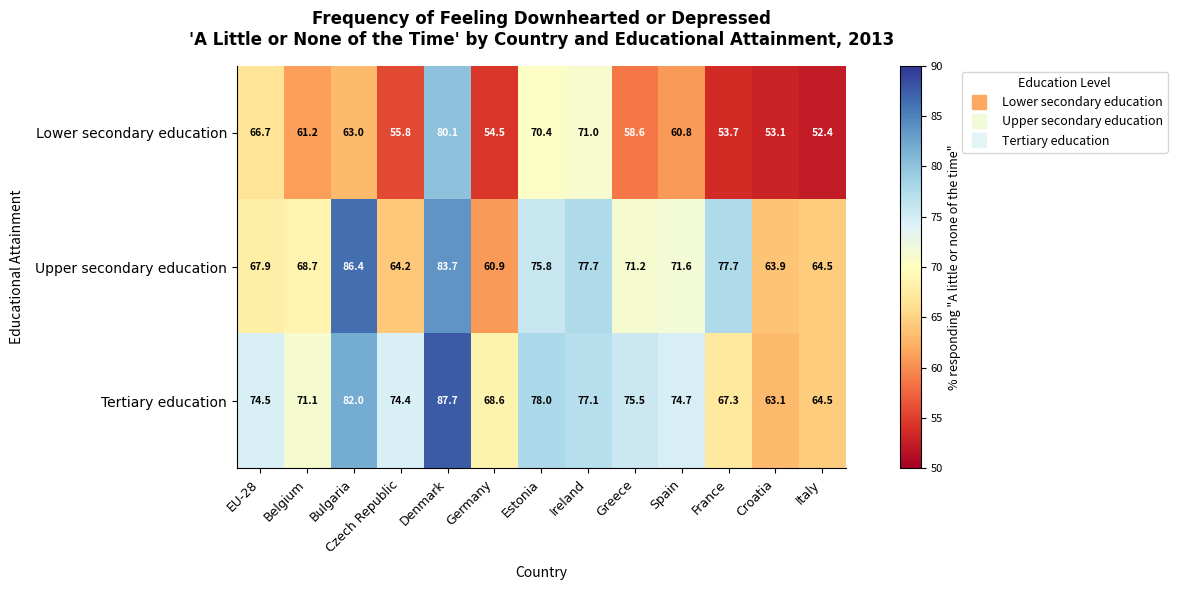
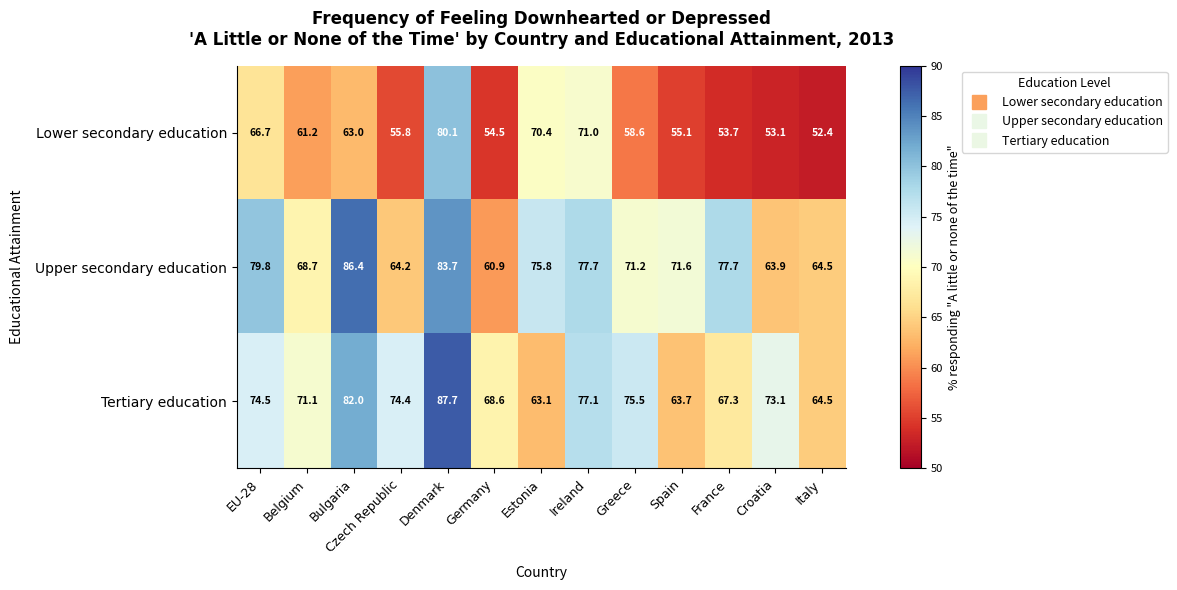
Lower secondary education, Spain: 60.8 -> 55.1
Upper secondary education, EU-28: 67.9 -> 79.8
Tertiary education, Estonia: 78.0 -> 63.1
Tertiary education, Spain: 74.7 -> 63.7
Tertiary education, Croatia: 63.1 -> 73.1
